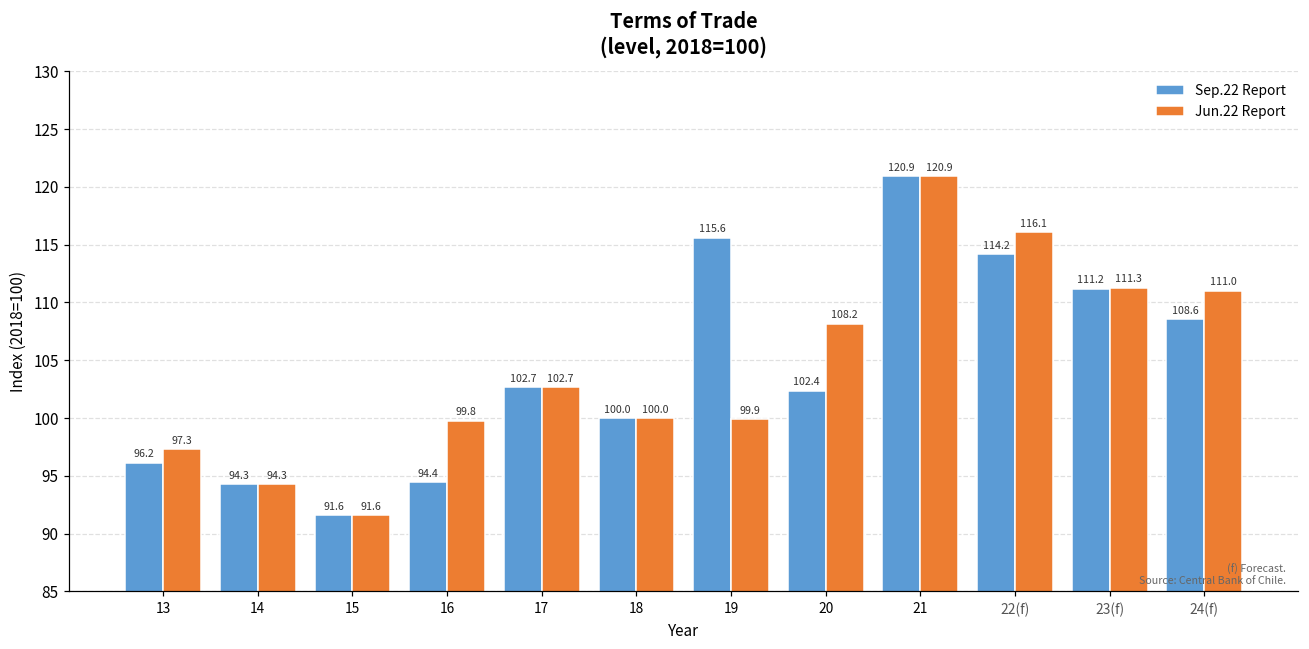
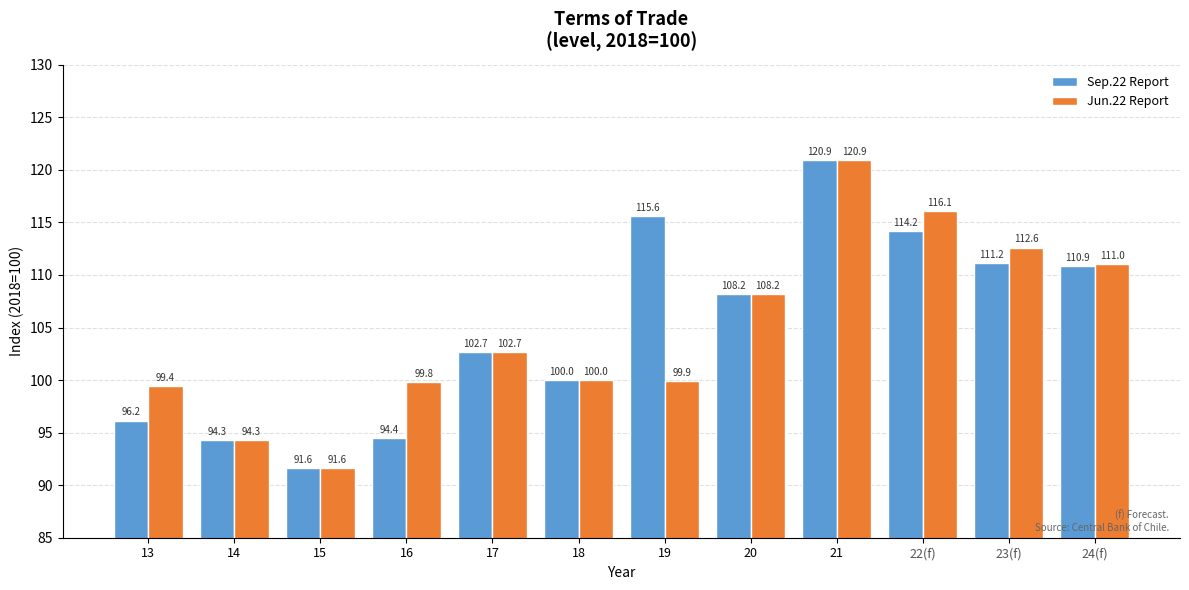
Jun.22 Report, 13: 97.3 -> 99.4
Sep.22 Report, 20: 102.4 -> 108.2
Jun.22 Report, 23(f): 111.3 -> 112.6
Sep.22 Report, 24(f): 108.6 -> 110.9
